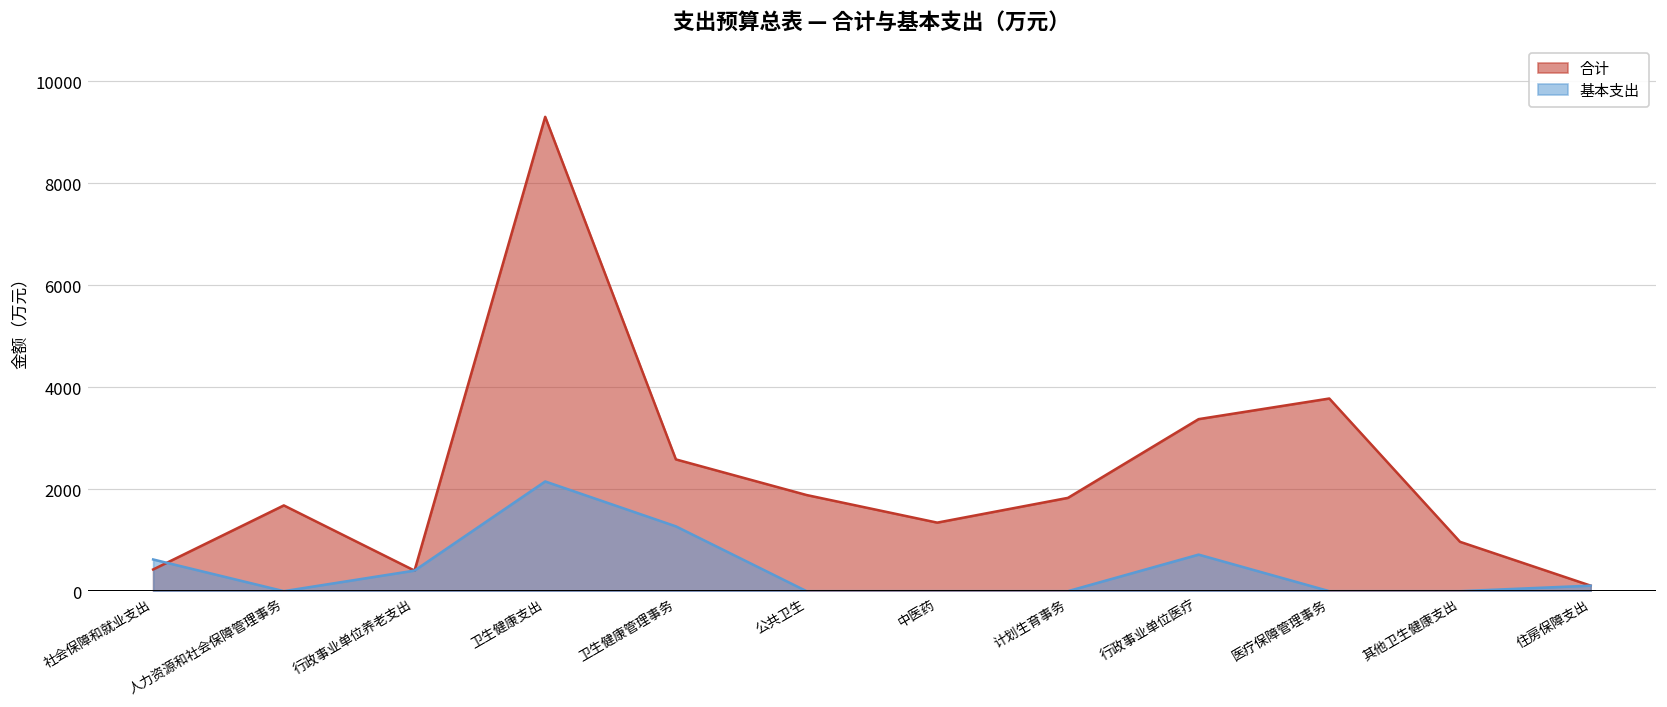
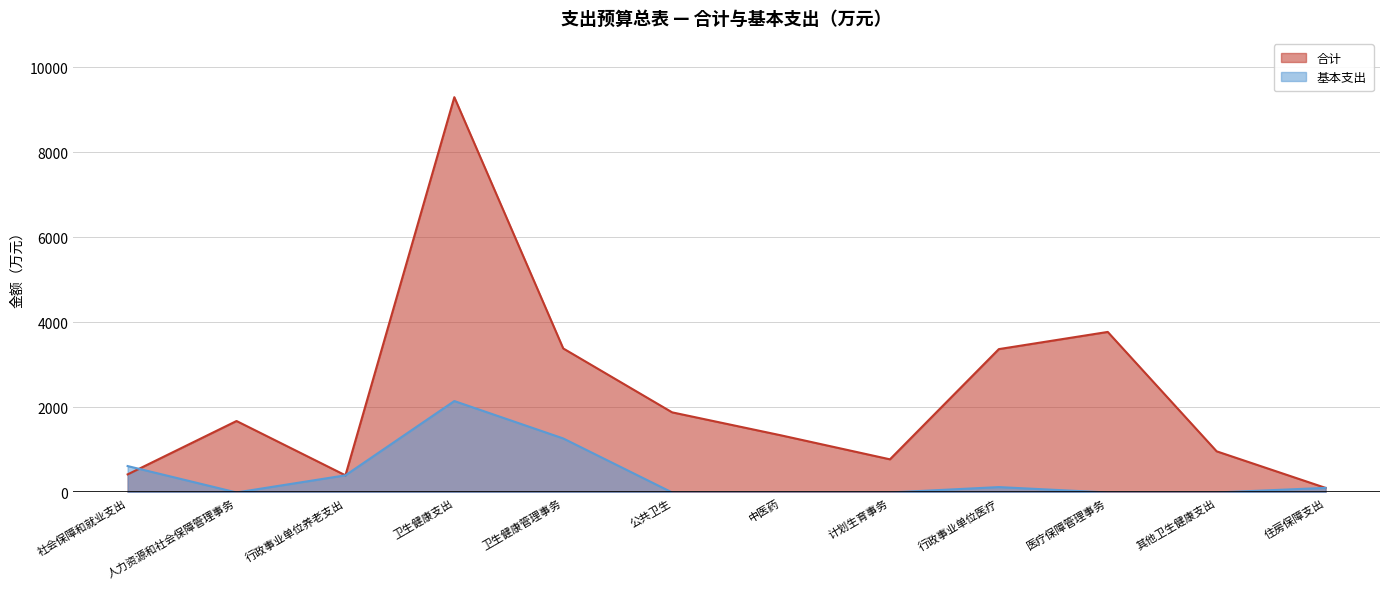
合计, 卫生健康管理事务: 2600 -> 3400
合计, 计划生育事务: 1800 -> 800
基本支出, 行政事业单位医疗: 700 -> 100
